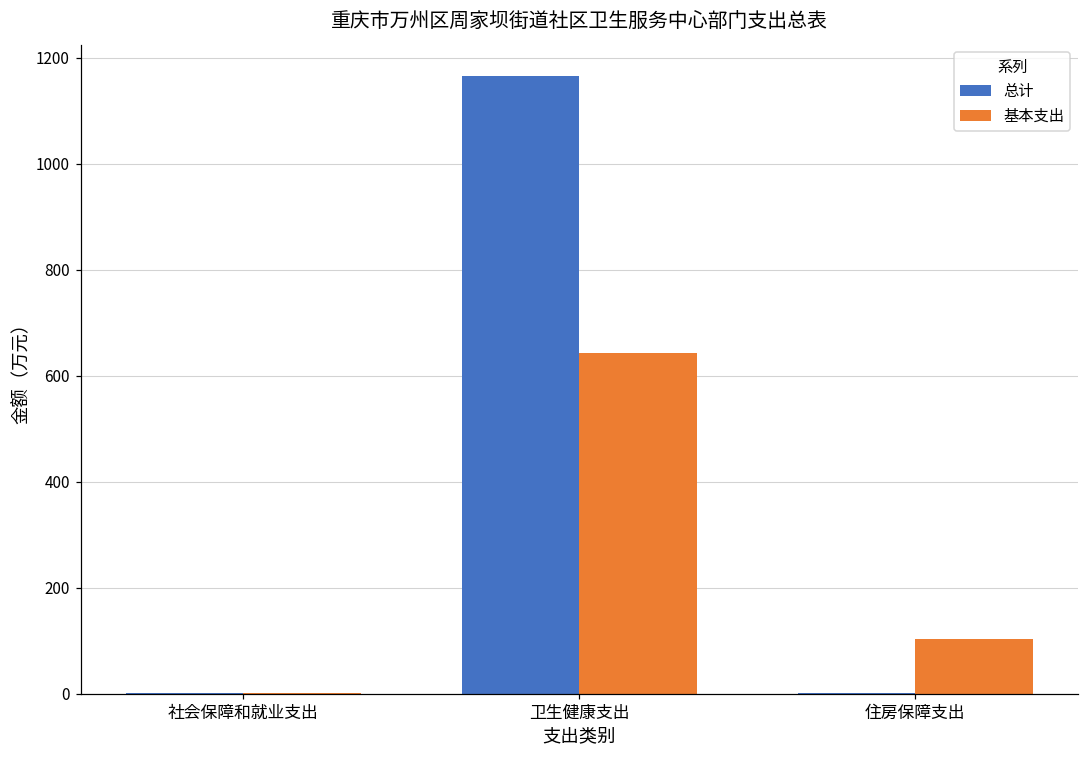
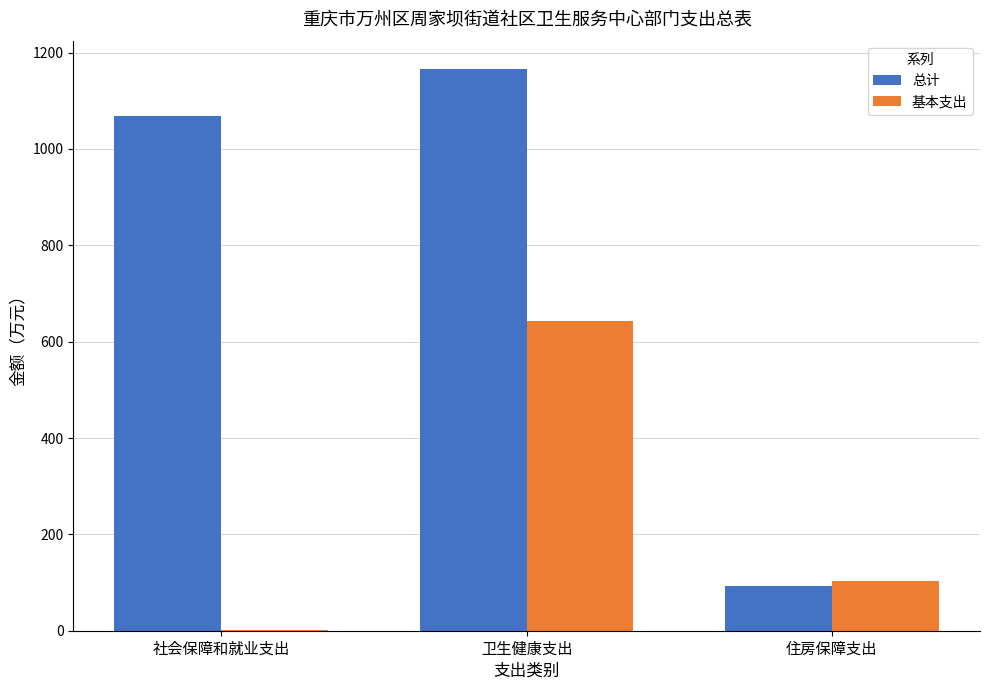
总计, 社会保障和就业支出: 0 -> 1070
总计, 住房保障支出: 0 -> 90
